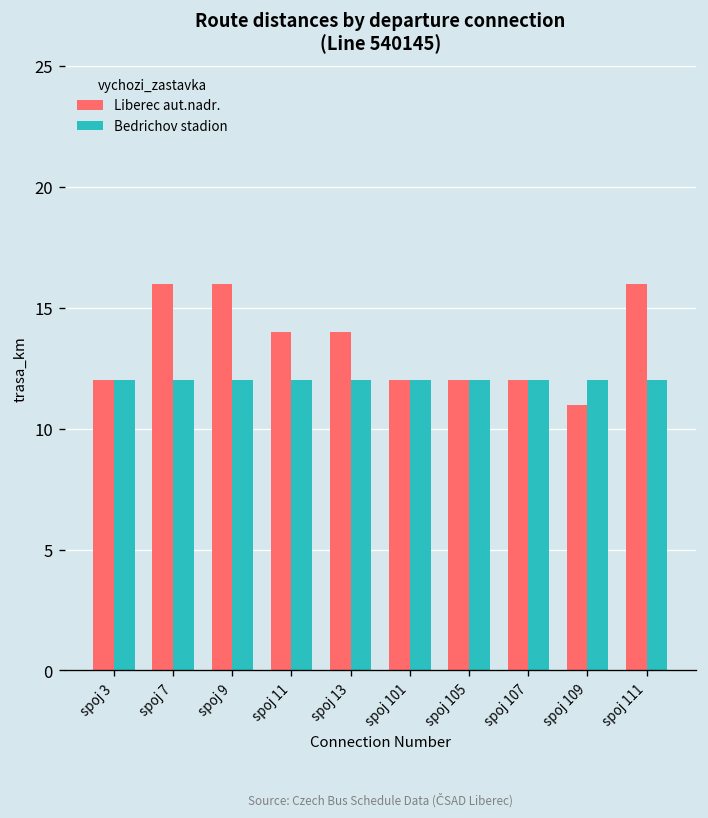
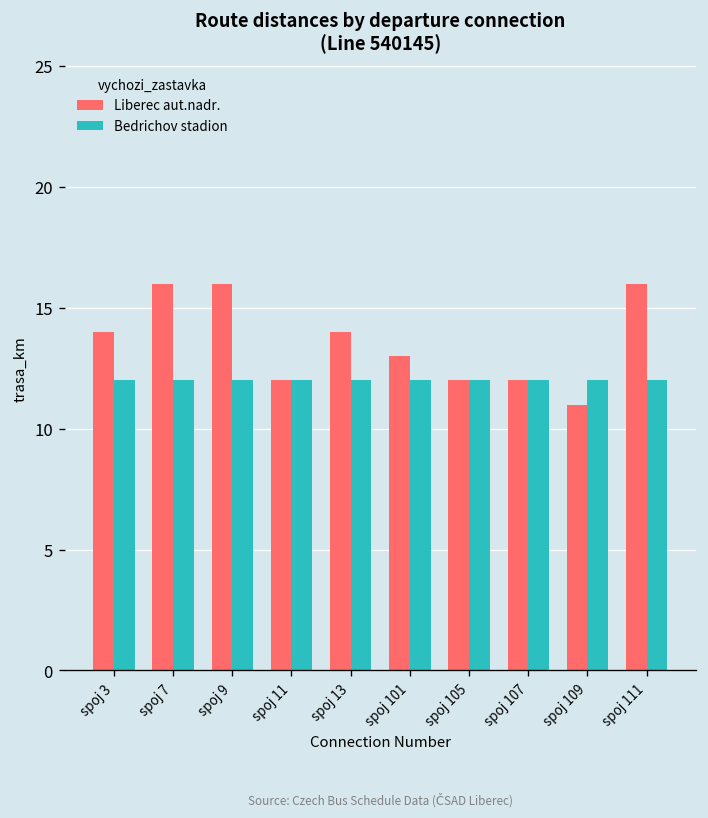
Liberec aut.nadr., spoj 3: 12 -> 14
Liberec aut.nadr., spoj 11: 14 -> 12
Liberec aut.nadr., spoj 101: 12 -> 13
